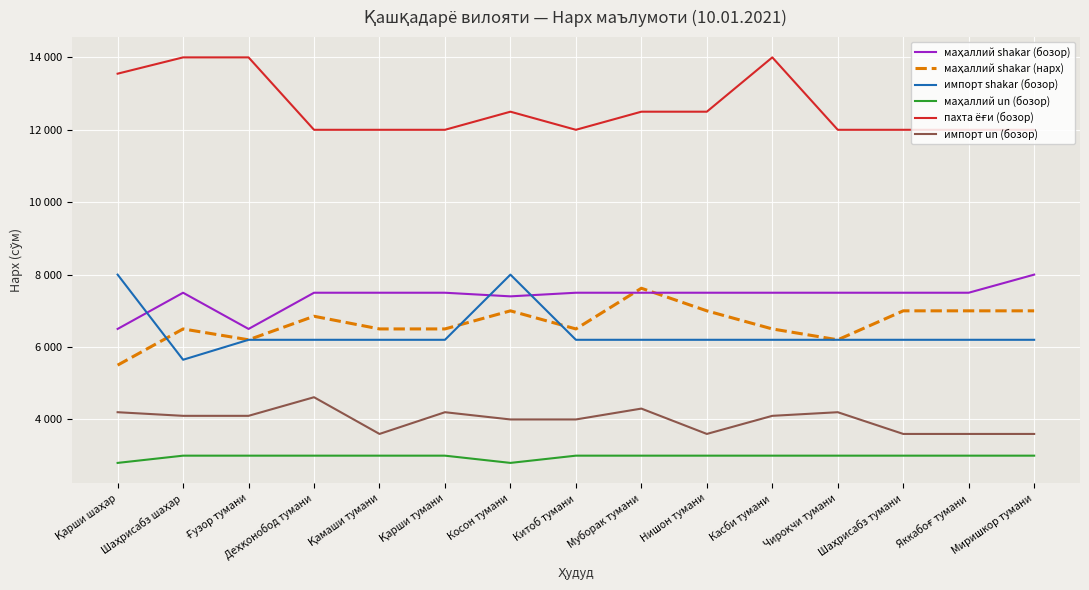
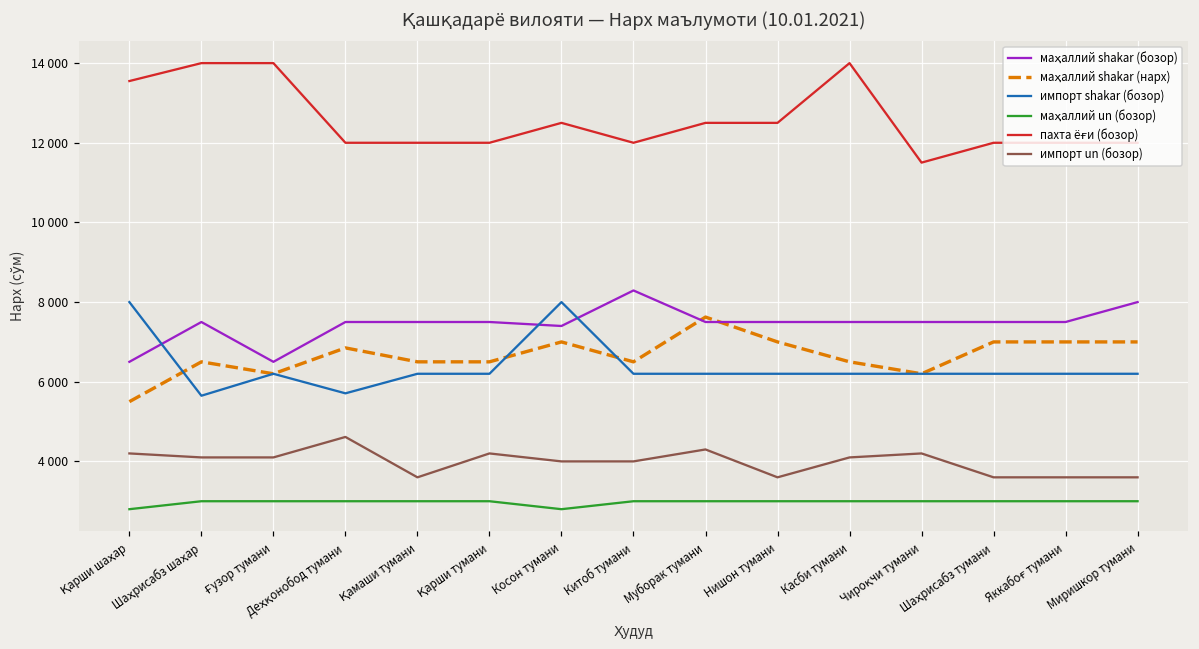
импорт shakar (бозор), Деҳқонобод тумани: 6200 -> 5700
маҳаллий shakar (бозор), Китоб тумани: 7500 -> 8300
пахта ёғи (бозор), Чироқчи тумани: 12000 -> 11500
